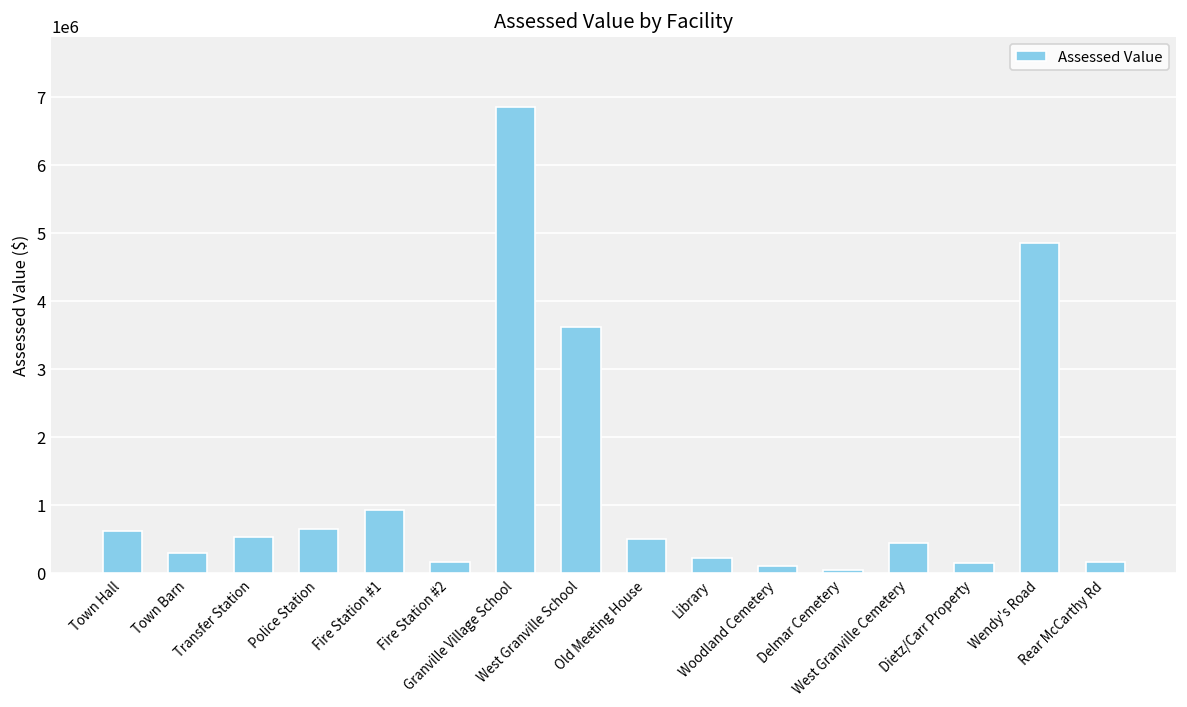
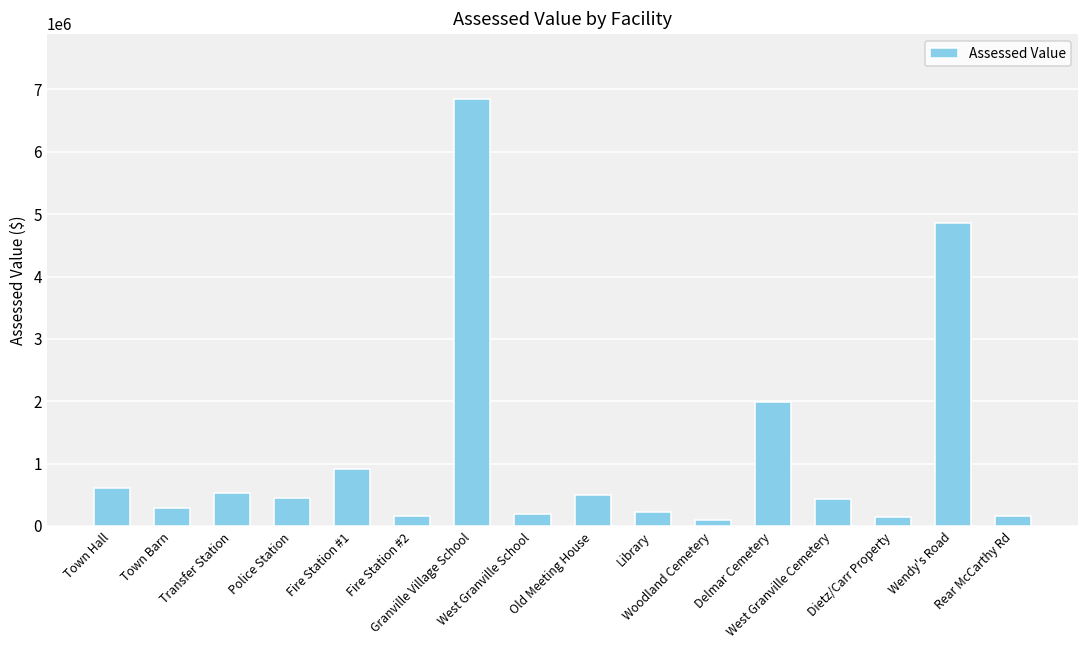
Police Station: 700000 -> 500000
West Granville School: 3600000 -> 200000
Delmar Cemetery: 0 -> 2000000
